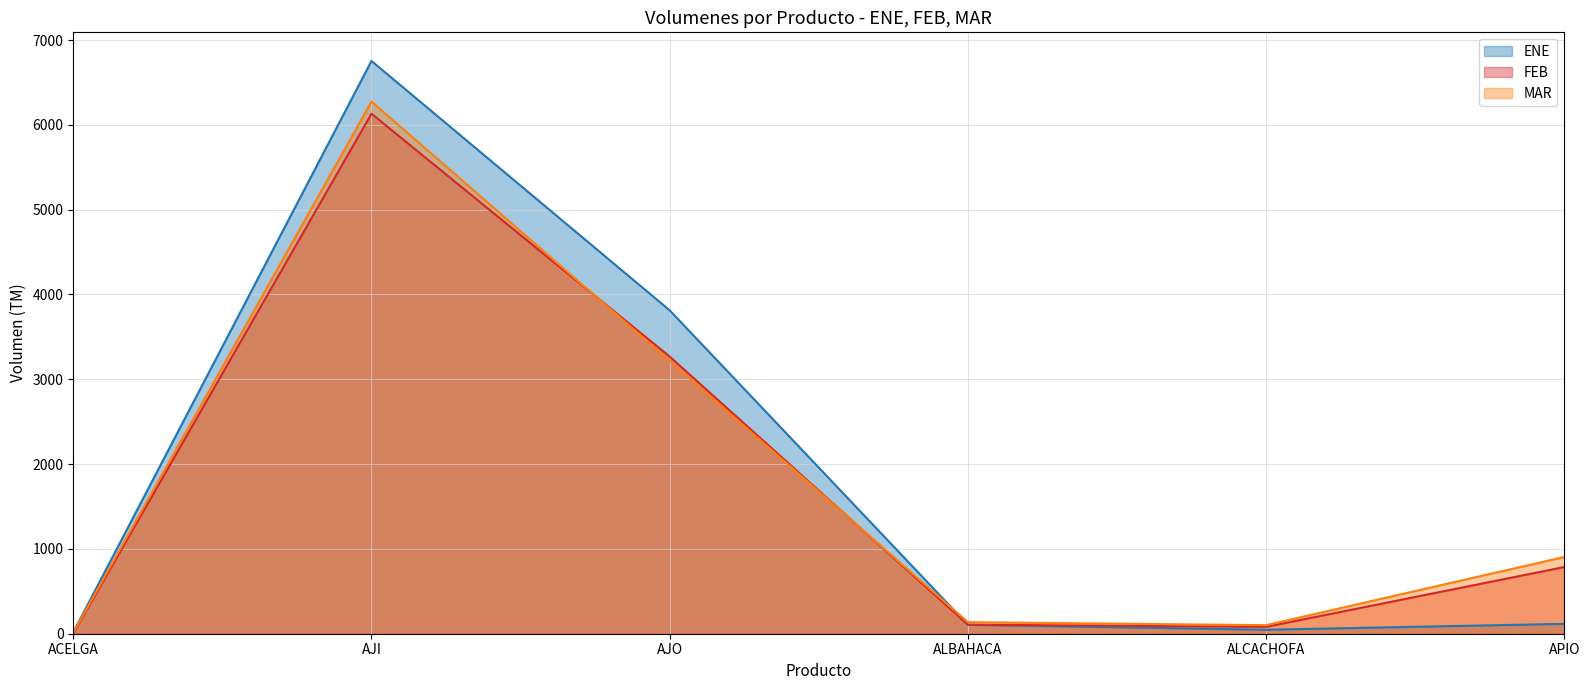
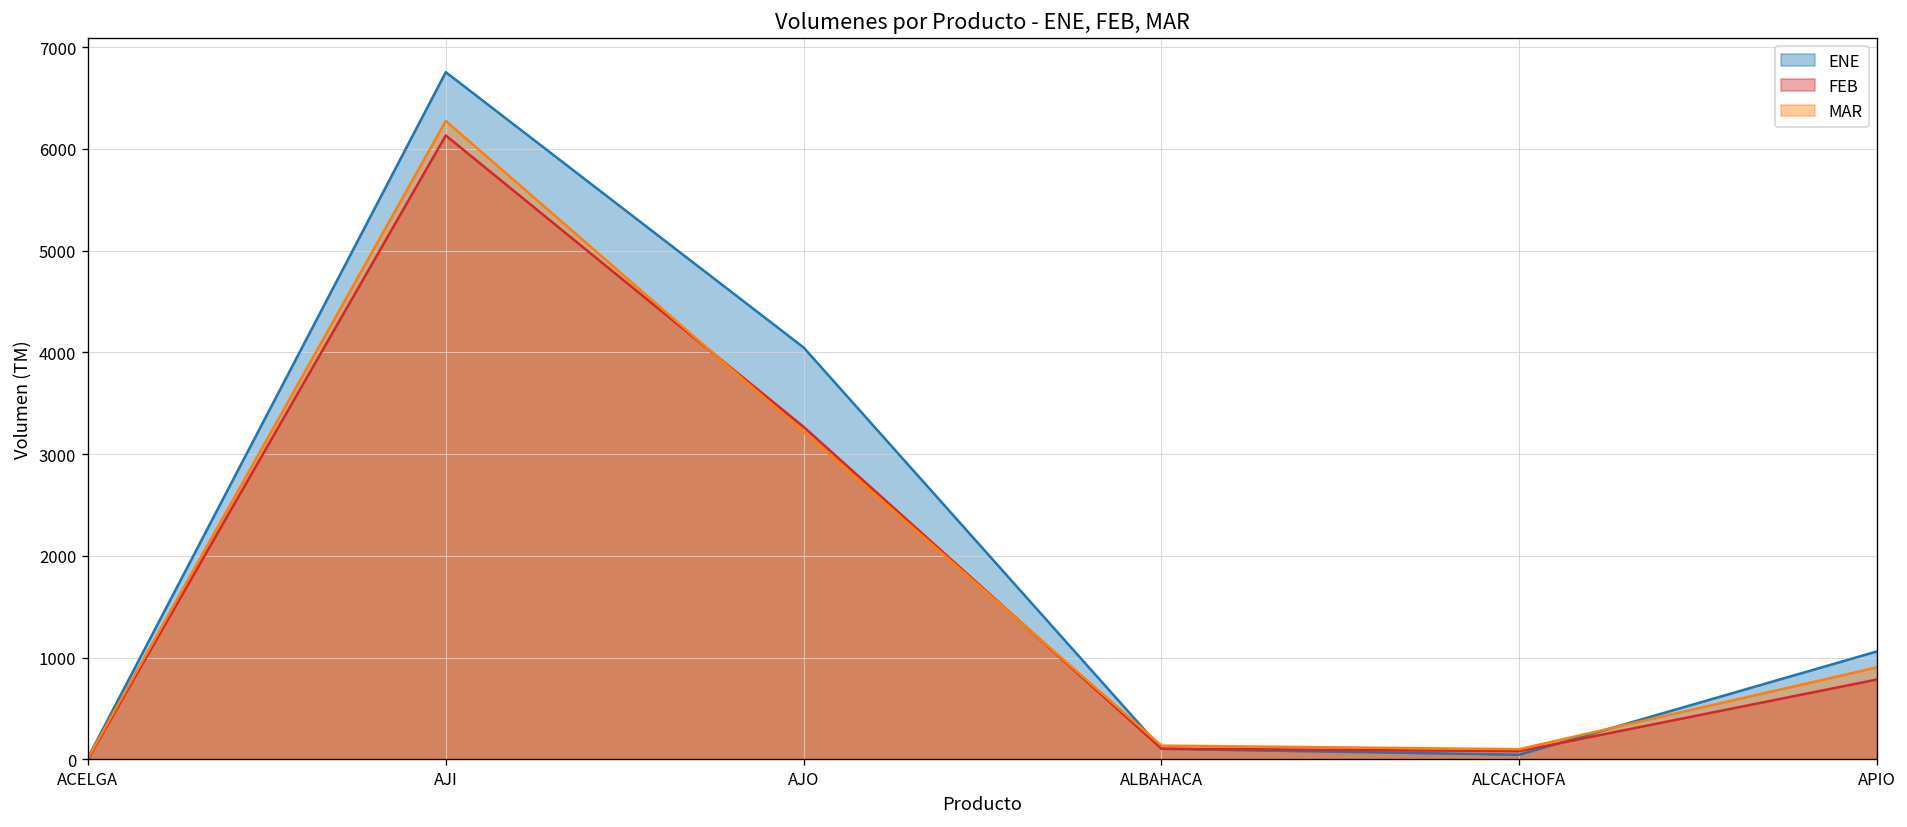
ENE, AJO: 3800 -> 4000
ENE, APIO: 100 -> 1100
